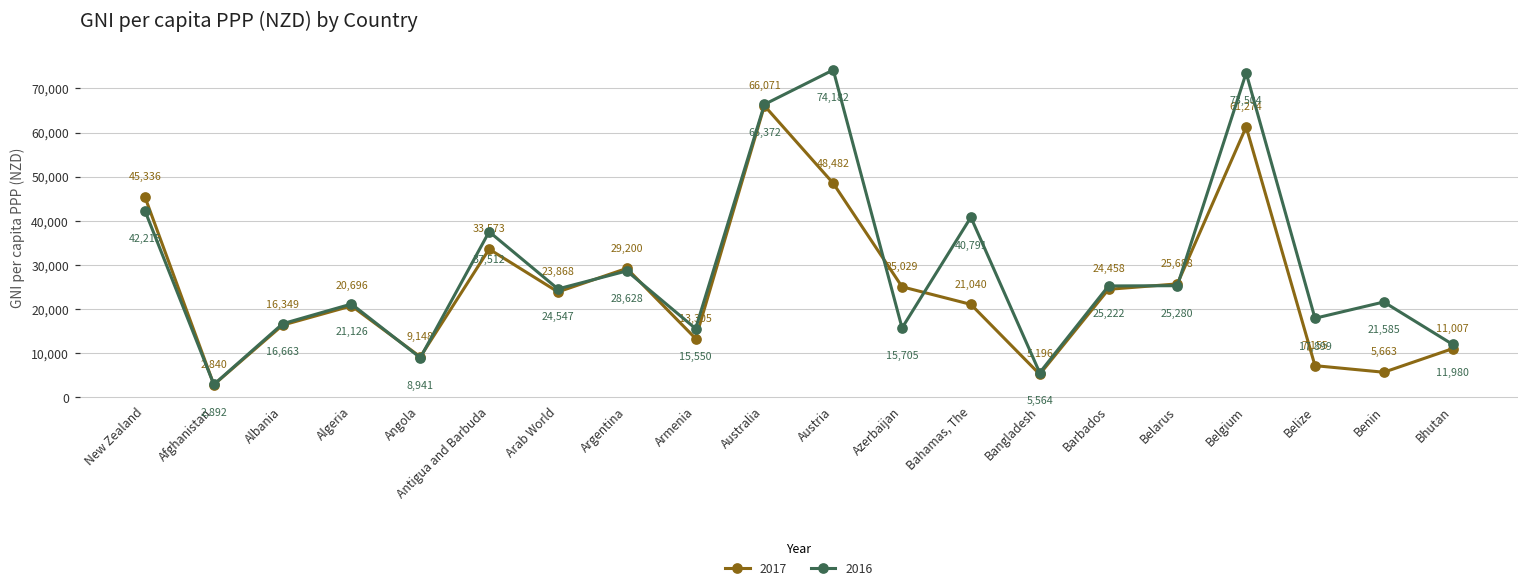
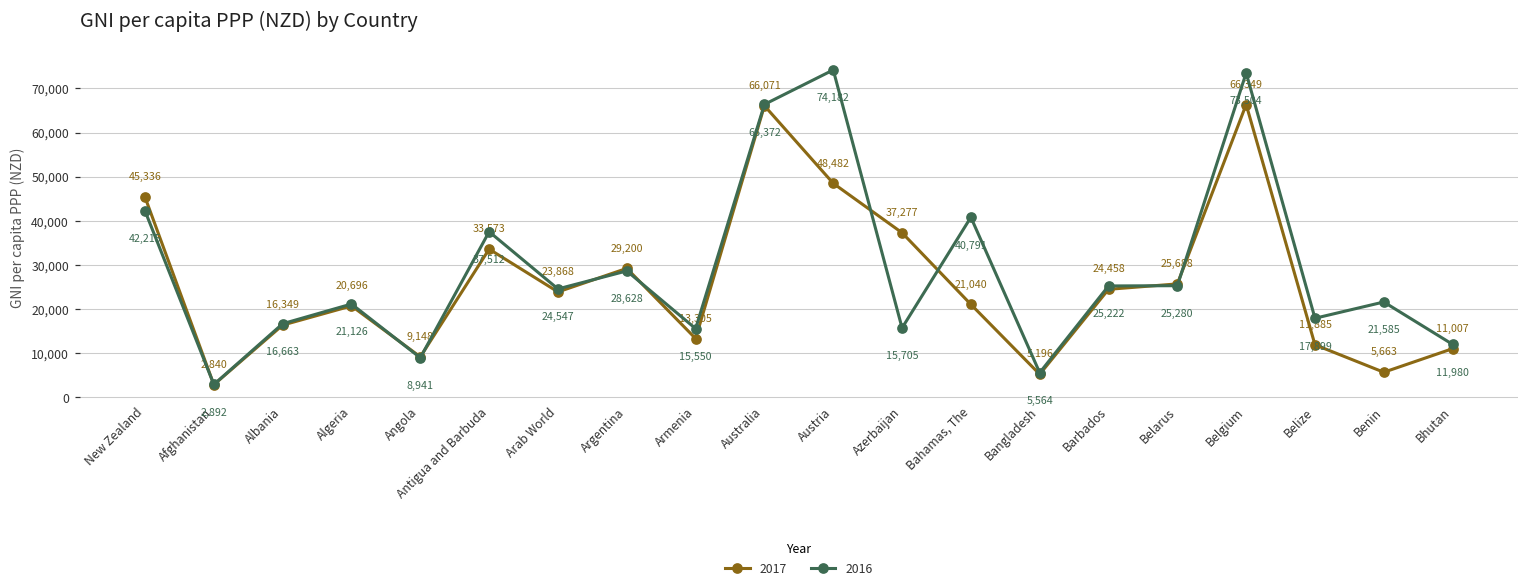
2017, Azerbaijan: 25,029 -> 37,277
2017, Belgium: 61,274 -> 66,349
2017, Belize: 7,155 -> 11,885
